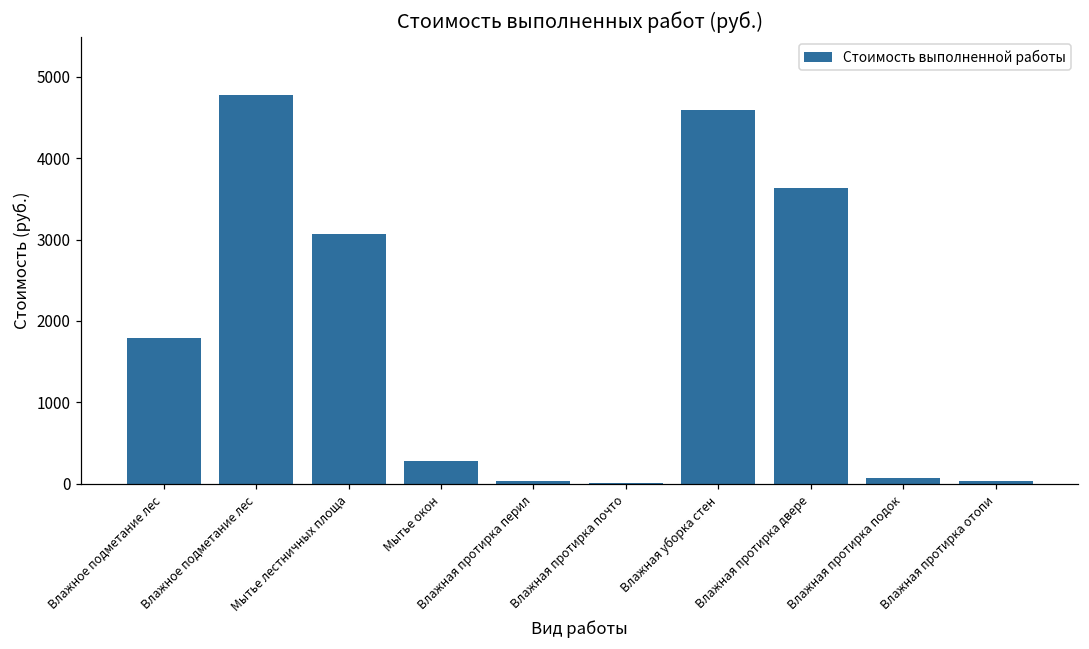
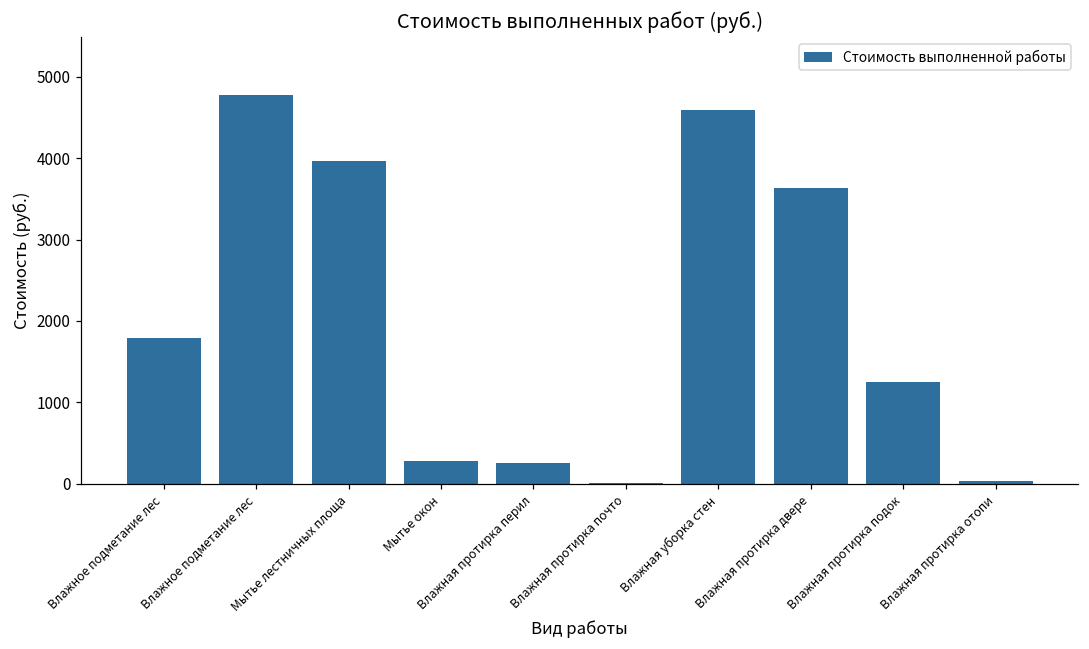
Мытье лестничных площа: 3100 -> 4000
Влажная протирка перил: 0 -> 300
Влажная протирка подок: 100 -> 1200
